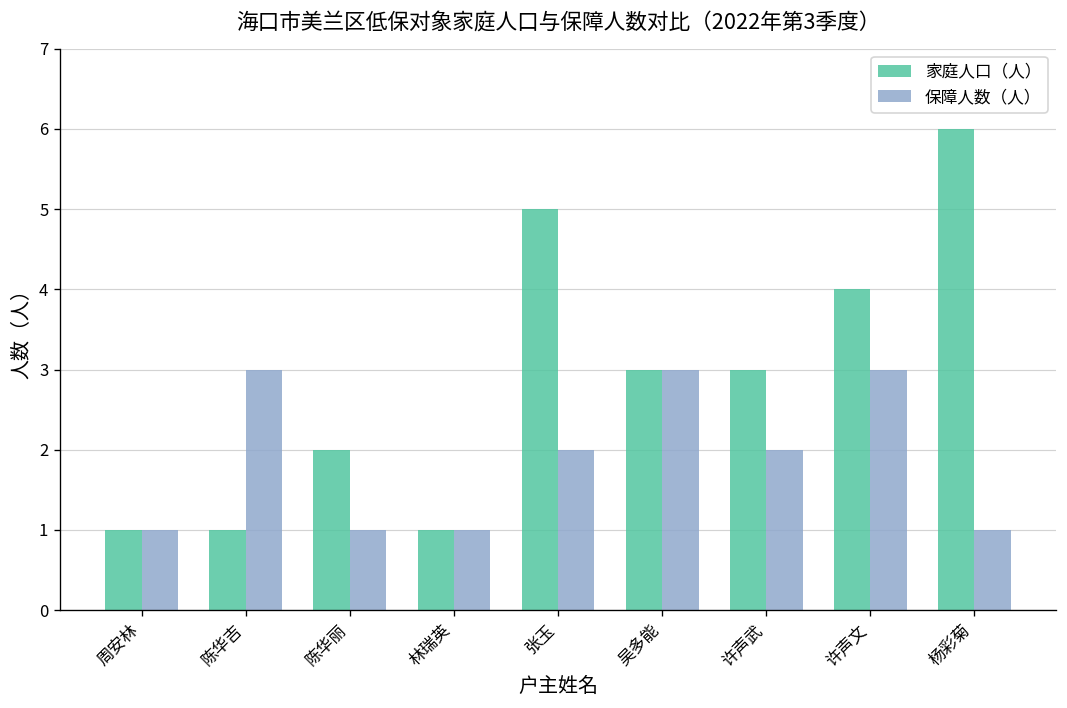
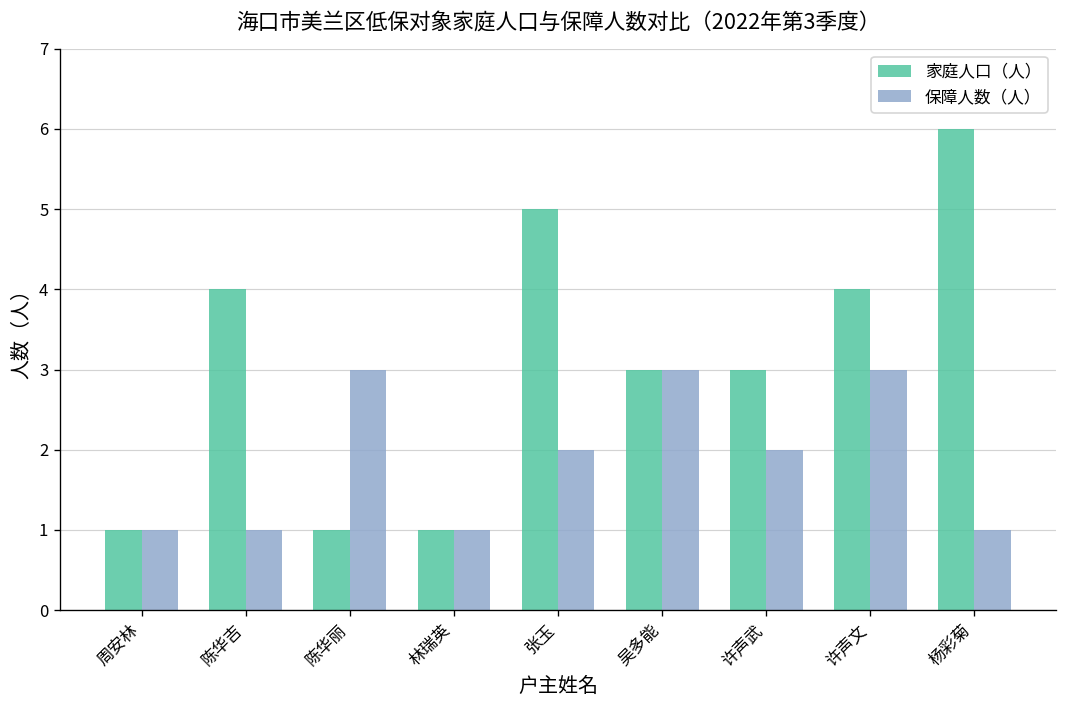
家庭人口（人）, 陈华吉: 1 -> 4
保障人数（人）, 陈华吉: 3 -> 1
家庭人口（人）, 陈华丽: 2 -> 1
保障人数（人）, 陈华丽: 1 -> 3
